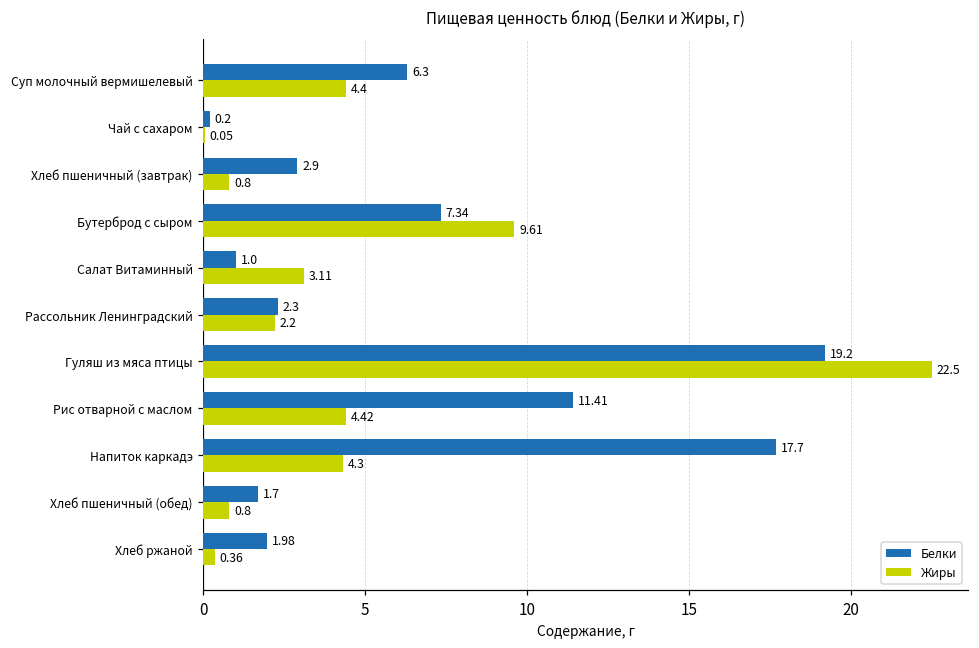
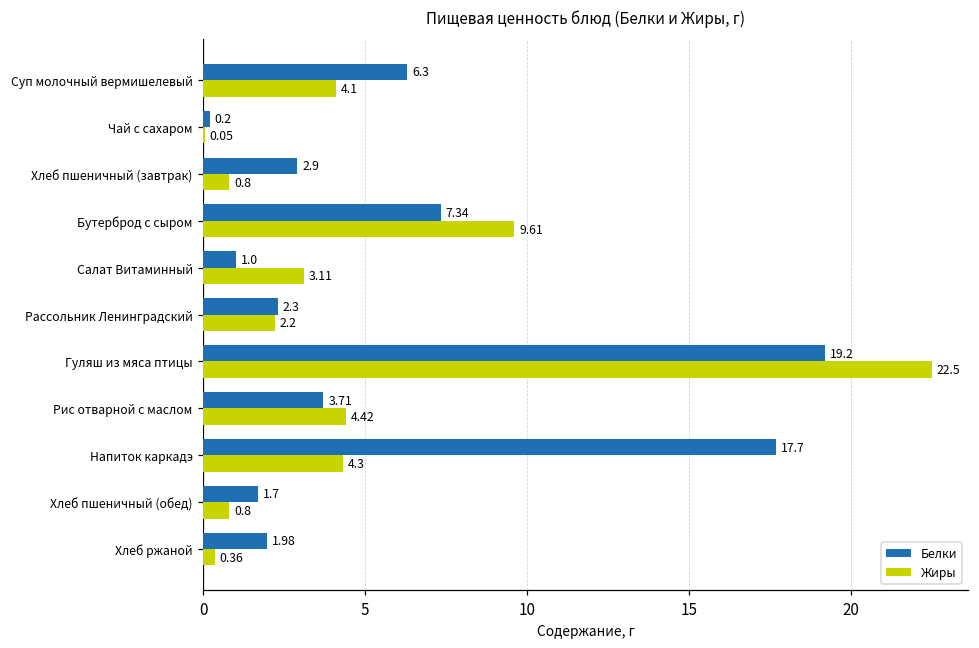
Жиры, Суп молочный вермишелевый: 4.4 -> 4.1
Белки, Рис отварной с маслом: 11.41 -> 3.71
